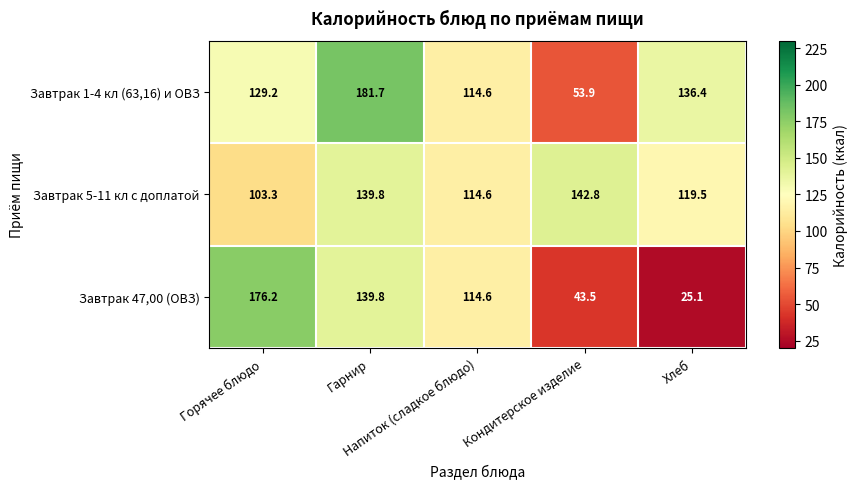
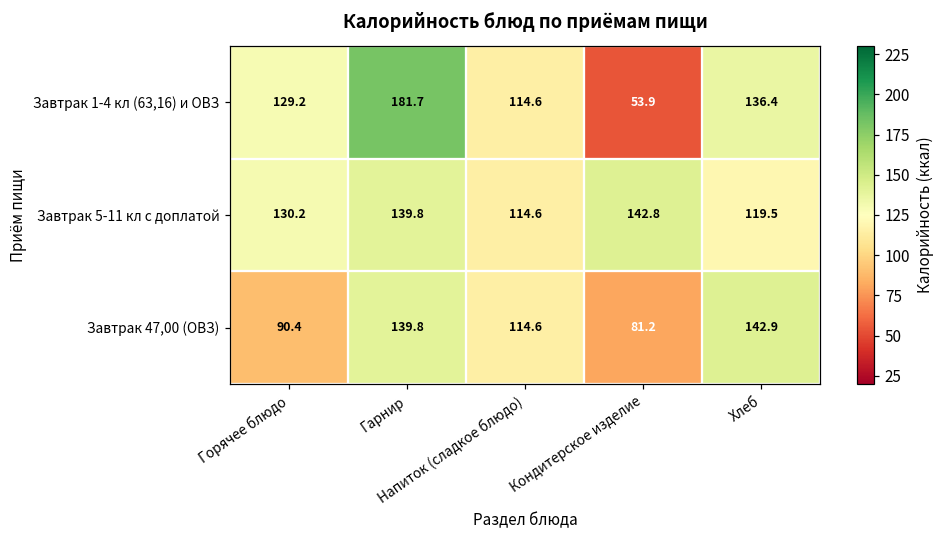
Завтрак 5-11 кл с доплатой, Горячее блюдо: 103.3 -> 130.2
Завтрак 47,00 (ОВЗ), Горячее блюдо: 176.2 -> 90.4
Завтрак 47,00 (ОВЗ), Кондитерское изделие: 43.5 -> 81.2
Завтрак 47,00 (ОВЗ), Хлеб: 25.1 -> 142.9
